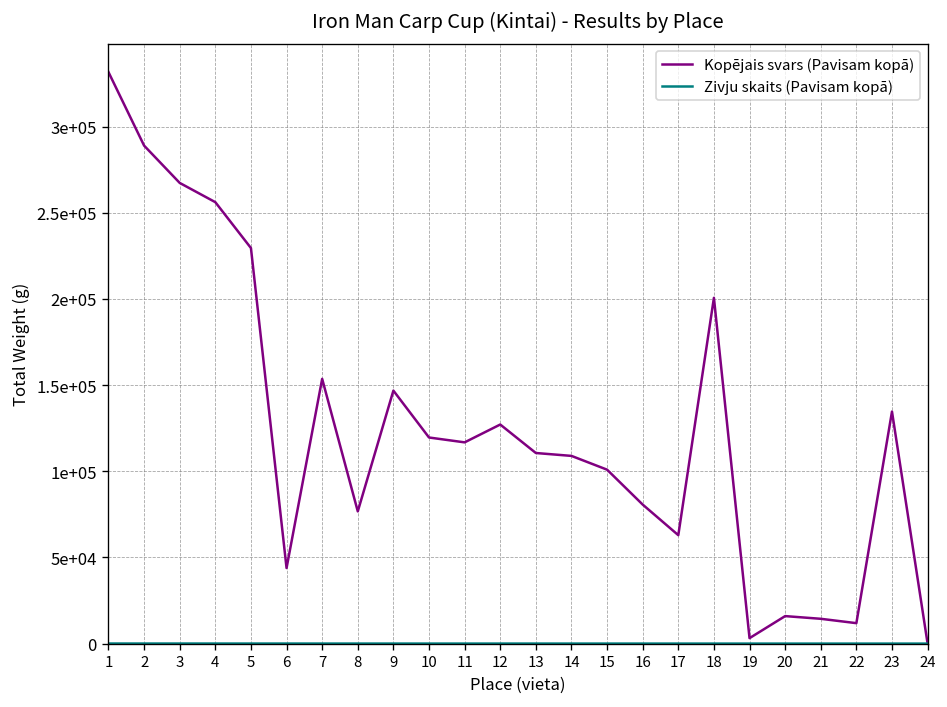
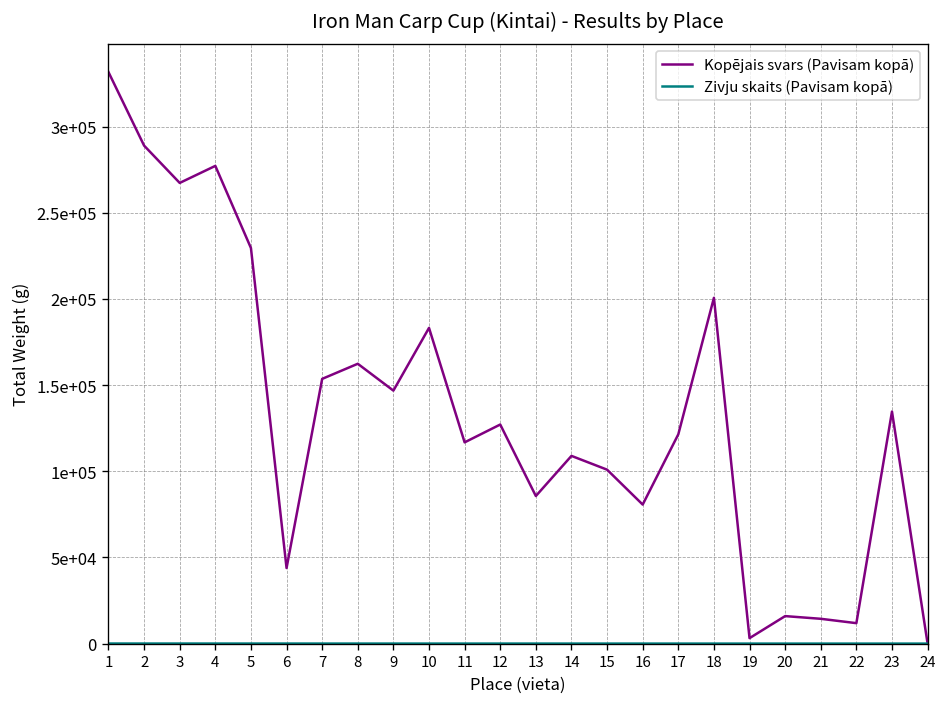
Kopējais svars (Pavisam kopā), 4: 256000 -> 277000
Kopējais svars (Pavisam kopā), 8: 77000 -> 162000
Kopējais svars (Pavisam kopā), 10: 120000 -> 183000
Kopējais svars (Pavisam kopā), 13: 111000 -> 86000
Kopējais svars (Pavisam kopā), 17: 63000 -> 121000
